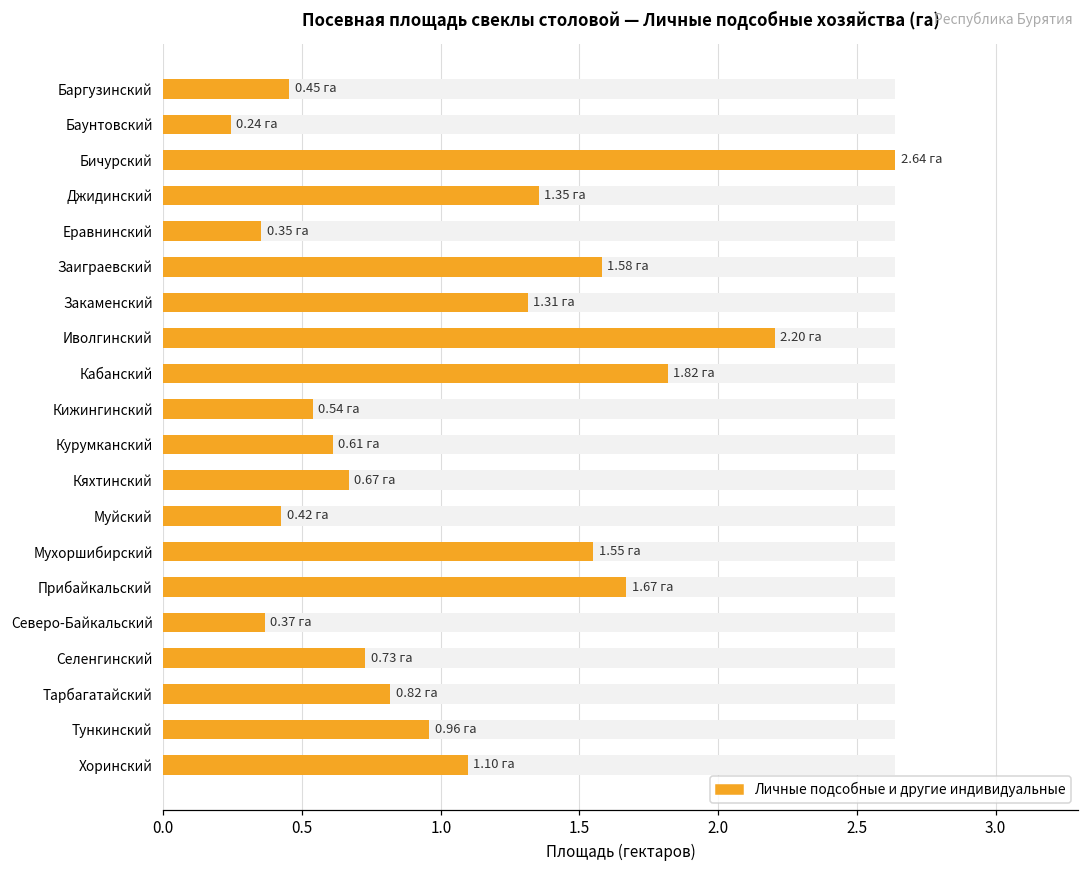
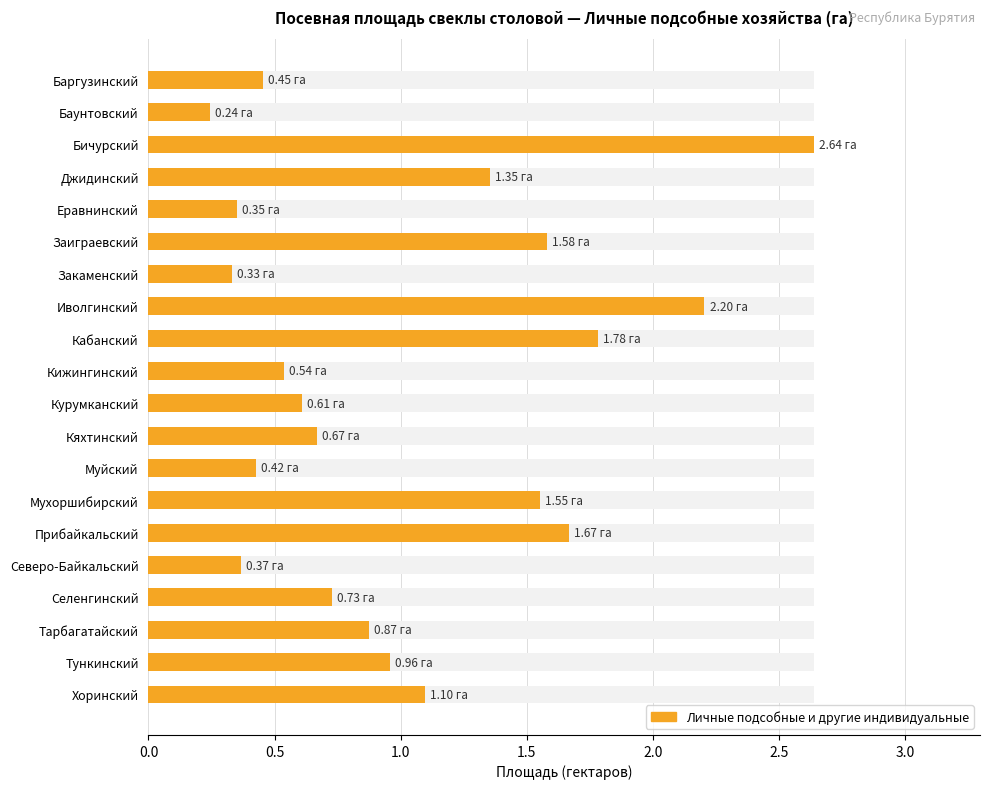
Личные подсобные и другие индивидуальные, Закаменский: 1.31 -> 0.33
Личные подсобные и другие индивидуальные, Кабанский: 1.82 -> 1.78
Личные подсобные и другие индивидуальные, Тарбагатайский: 0.82 -> 0.87
